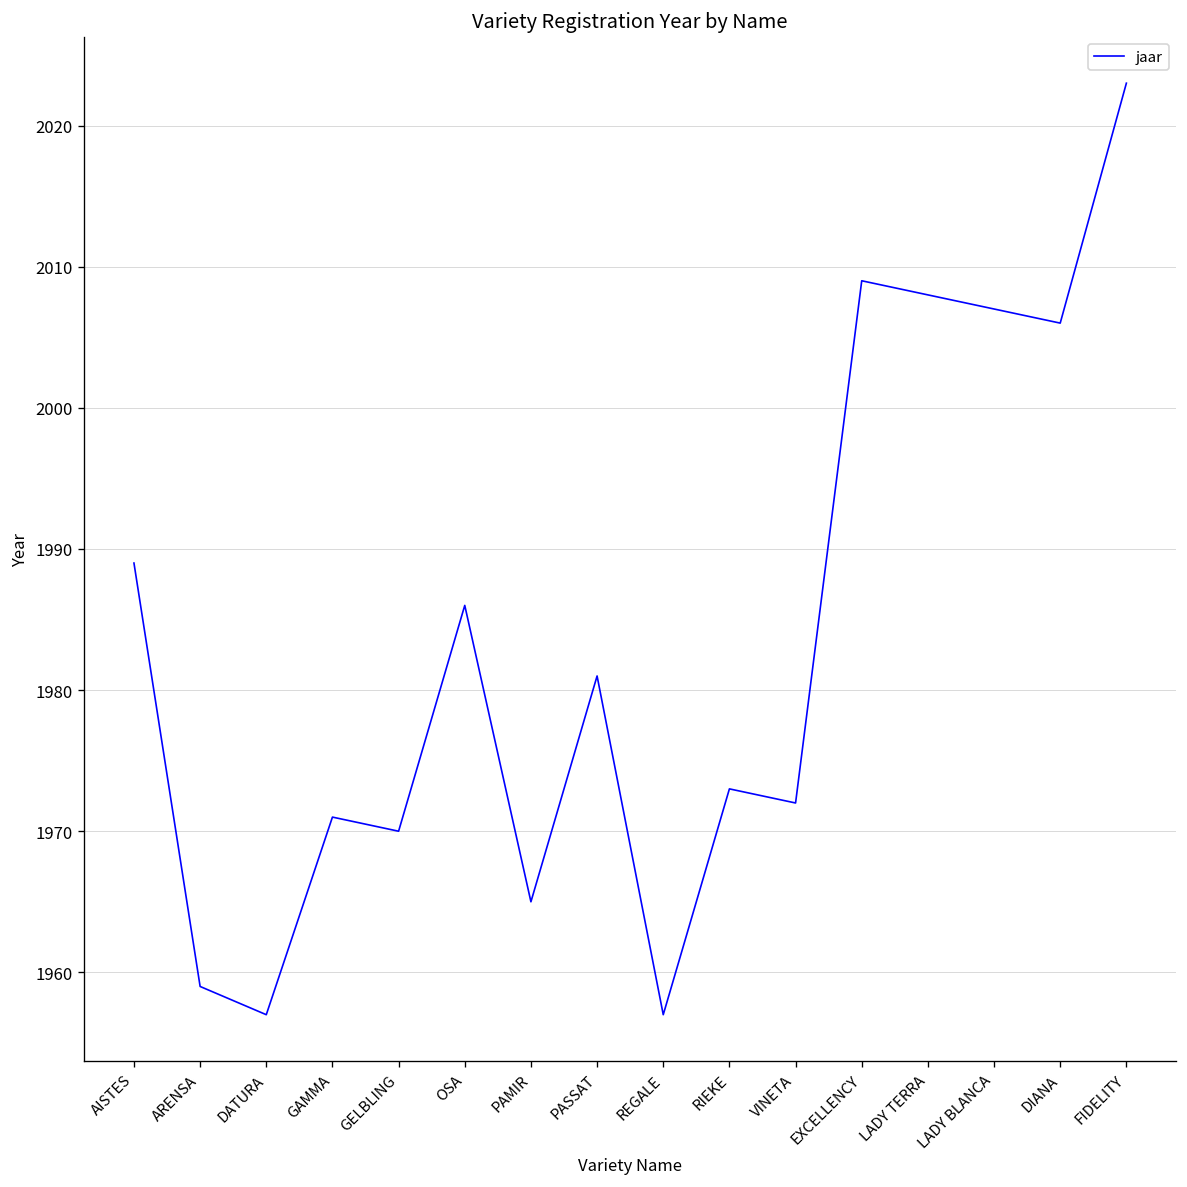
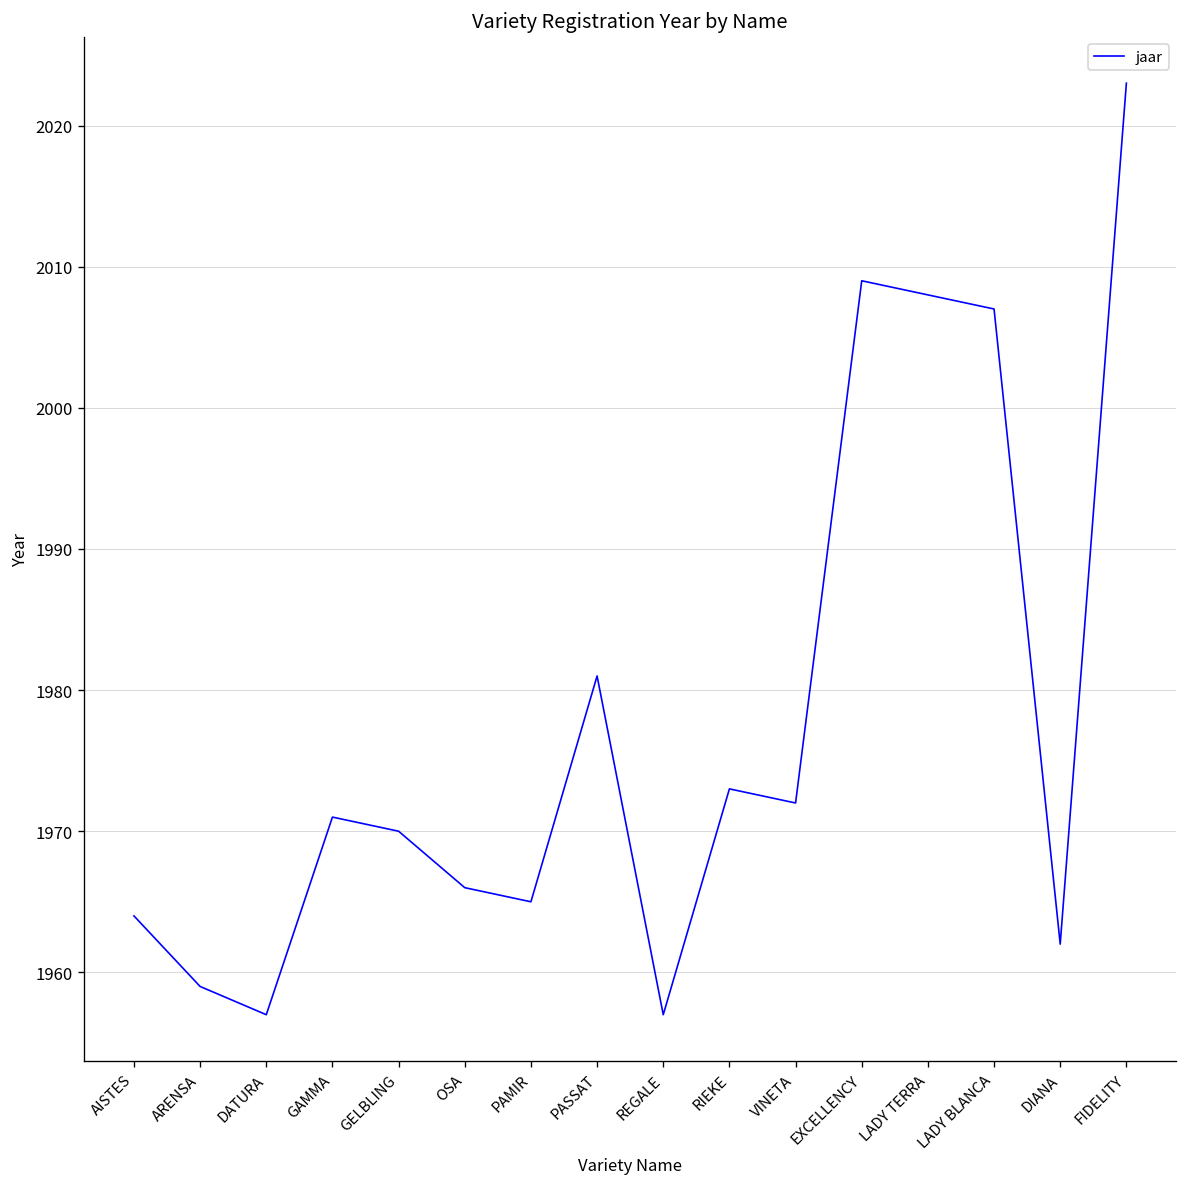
AISTES: 1989 -> 1964
OSA: 1986 -> 1966
DIANA: 2006 -> 1962
